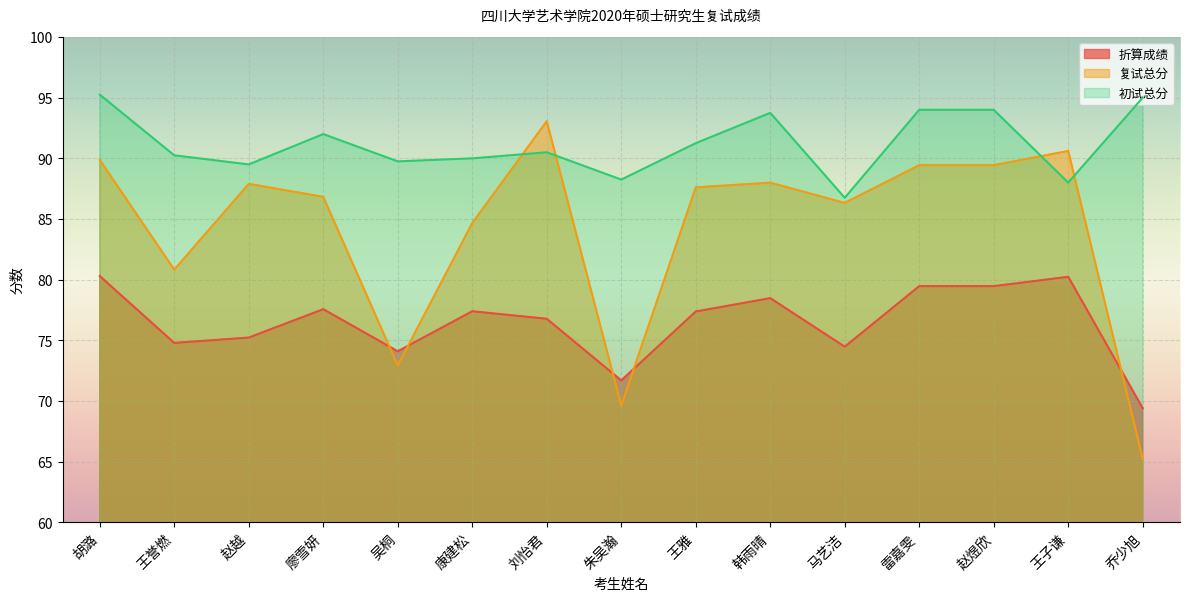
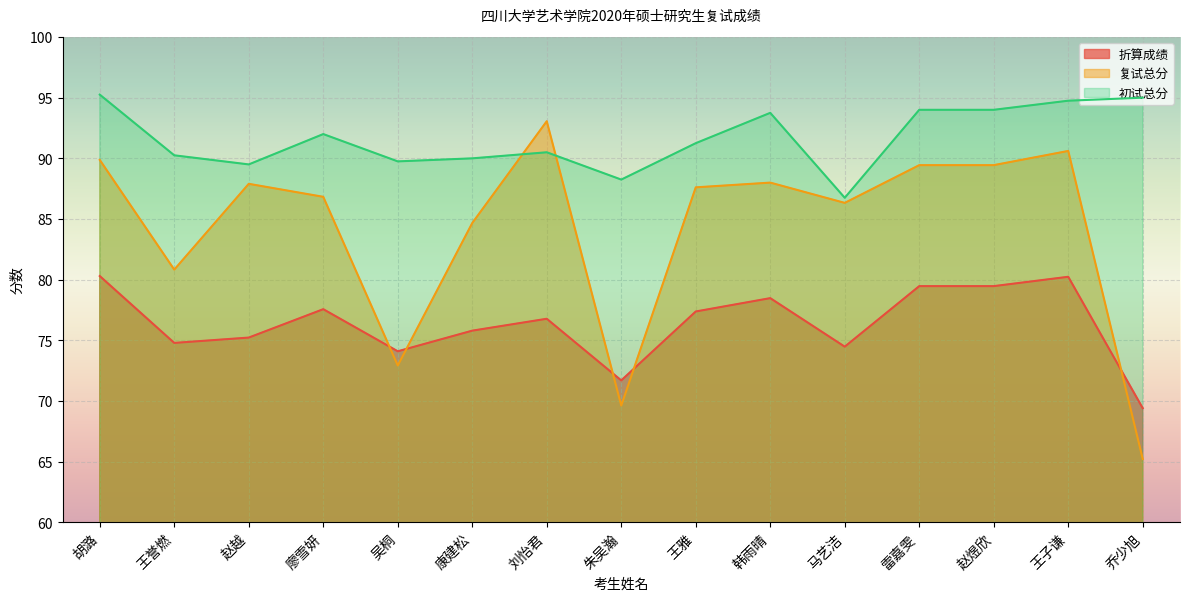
折算成绩, 康建松: 77.4 -> 75.8
初试总分, 王子谦: 88.0 -> 94.8
